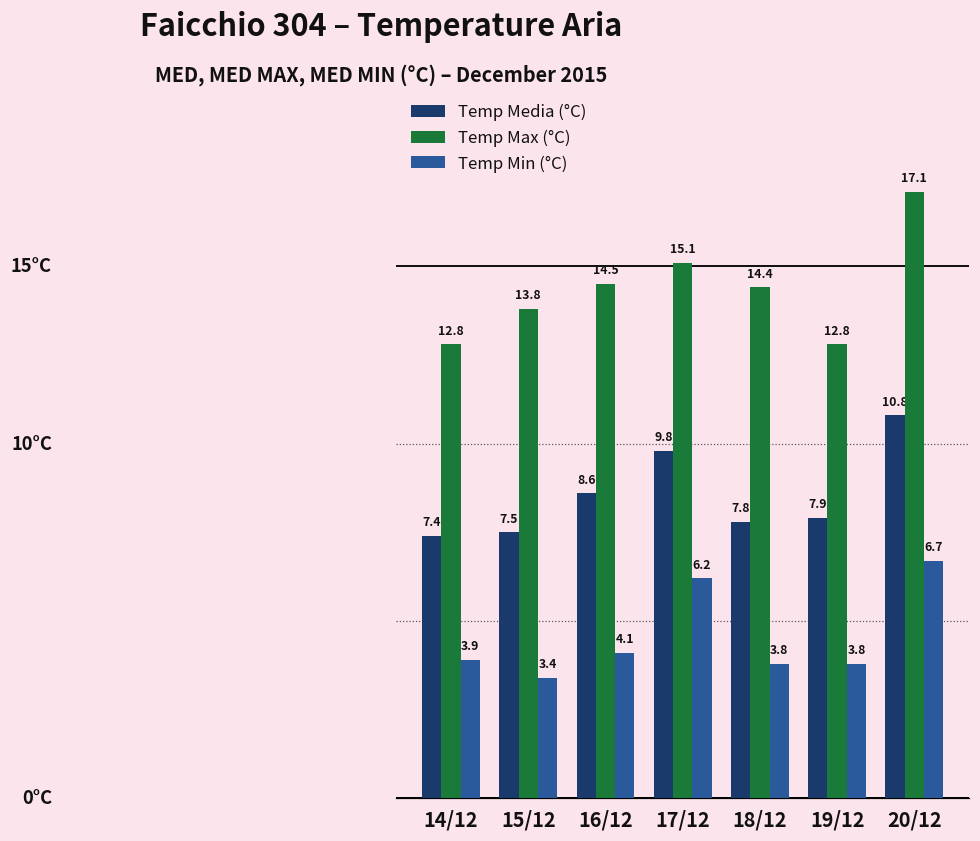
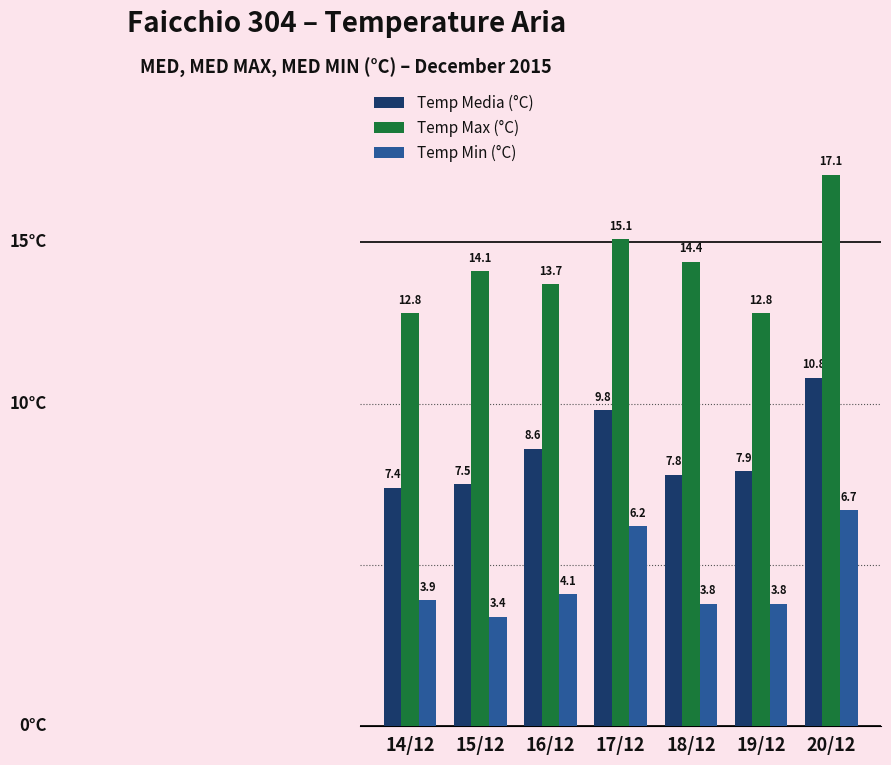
Temp Max (°C), 15/12: 13.8 -> 14.1
Temp Max (°C), 16/12: 14.5 -> 13.7
